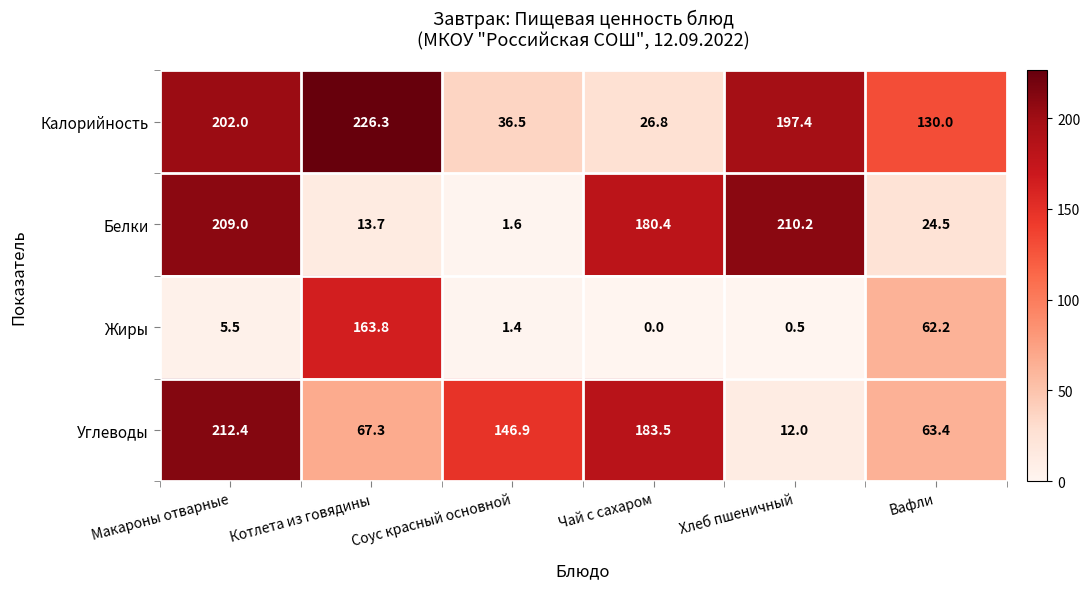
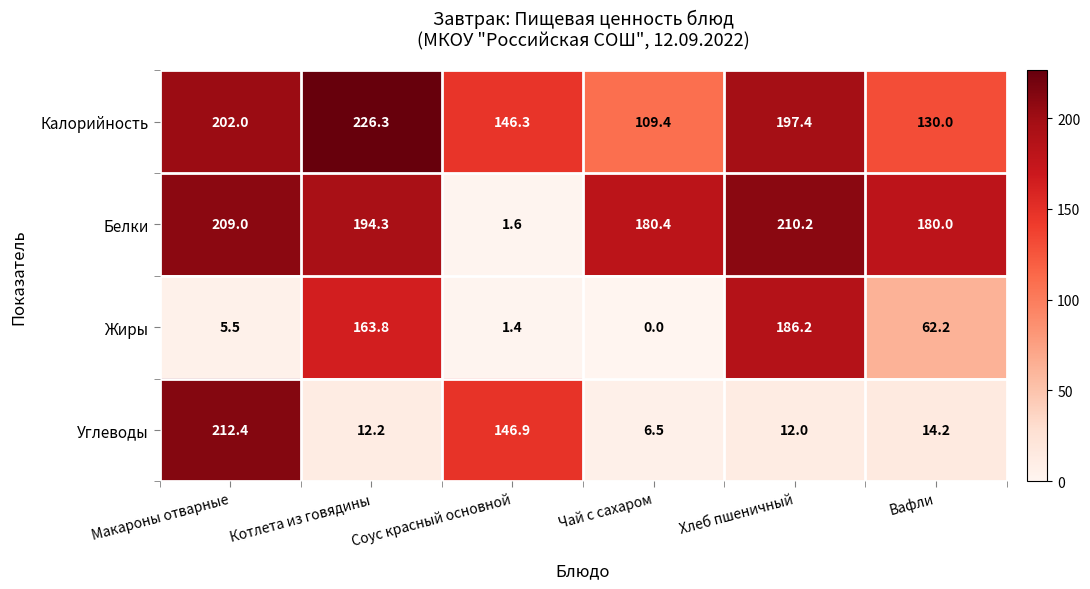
Калорийность, Соус красный основной: 36.5 -> 146.3
Калорийность, Чай с сахаром: 26.8 -> 109.4
Белки, Котлета из говядины: 13.7 -> 194.3
Белки, Вафли: 24.5 -> 180.0
Жиры, Хлеб пшеничный: 0.5 -> 186.2
Углеводы, Котлета из говядины: 67.3 -> 12.2
Углеводы, Чай с сахаром: 183.5 -> 6.5
Углеводы, Вафли: 63.4 -> 14.2
